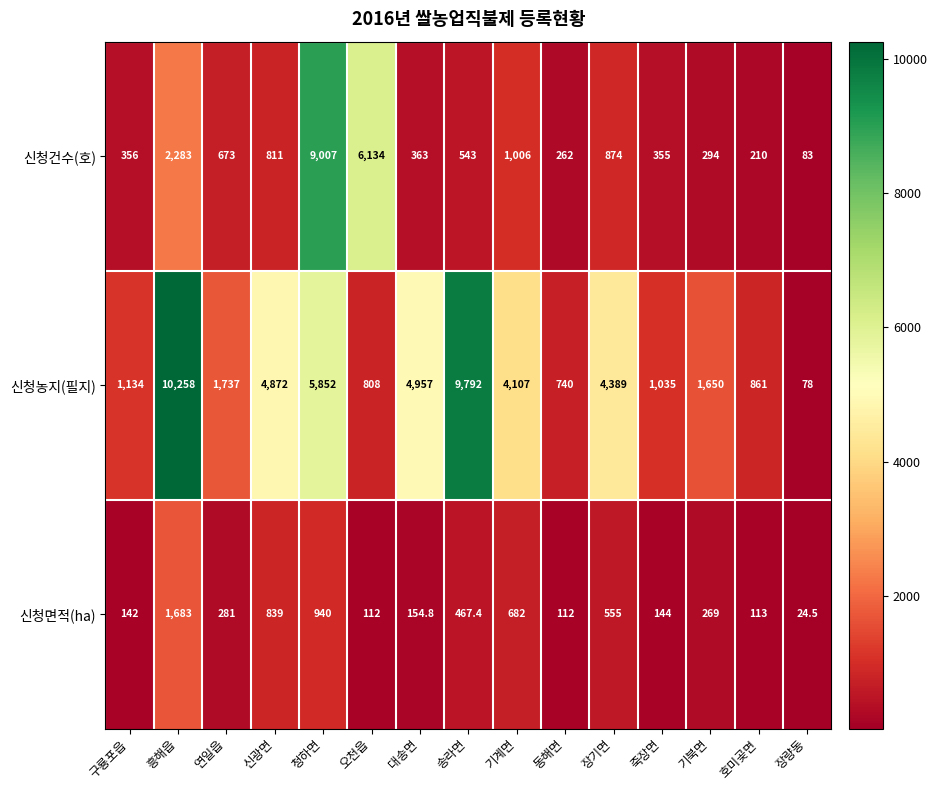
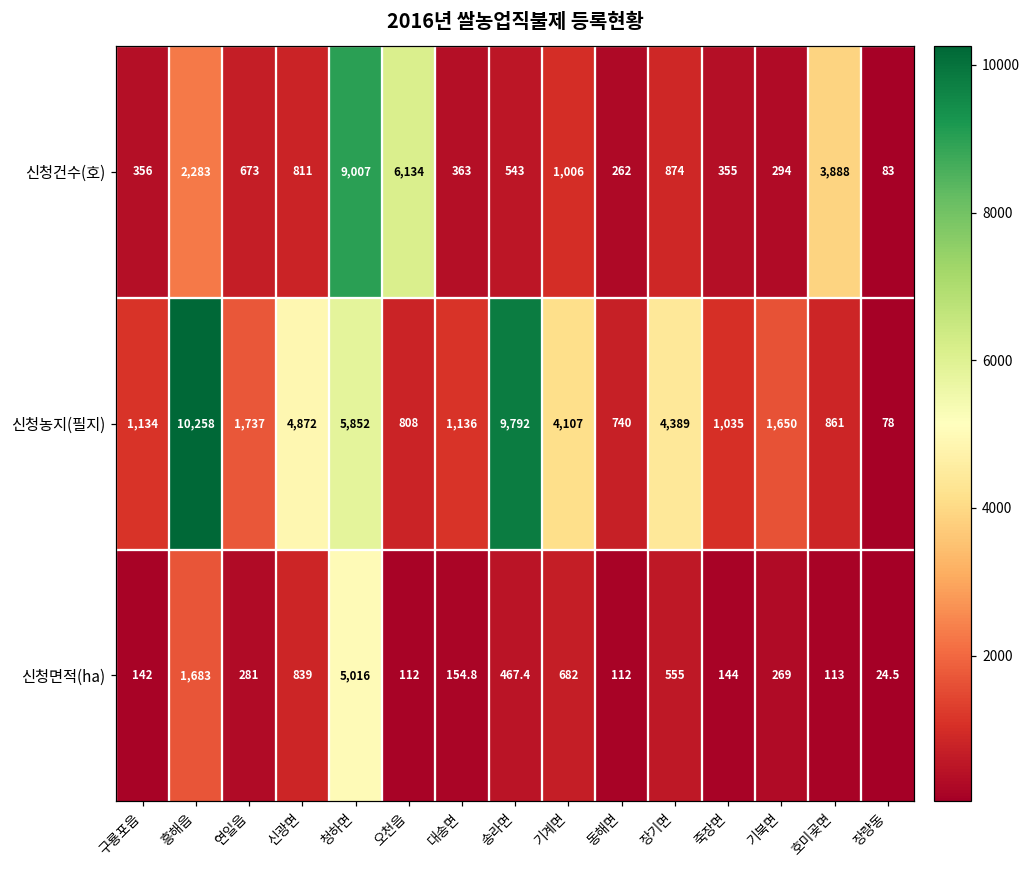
신청건수(호), 호미곶면: 210 -> 3,888
신청농지(필지), 대송면: 4,957 -> 1,136
신청면적(ha), 청하면: 940 -> 5,016
